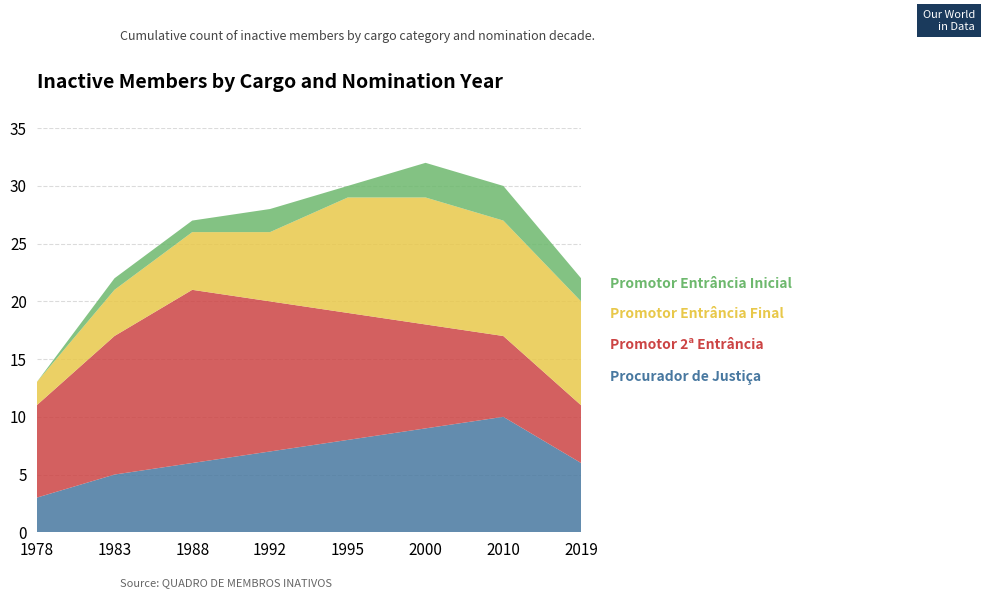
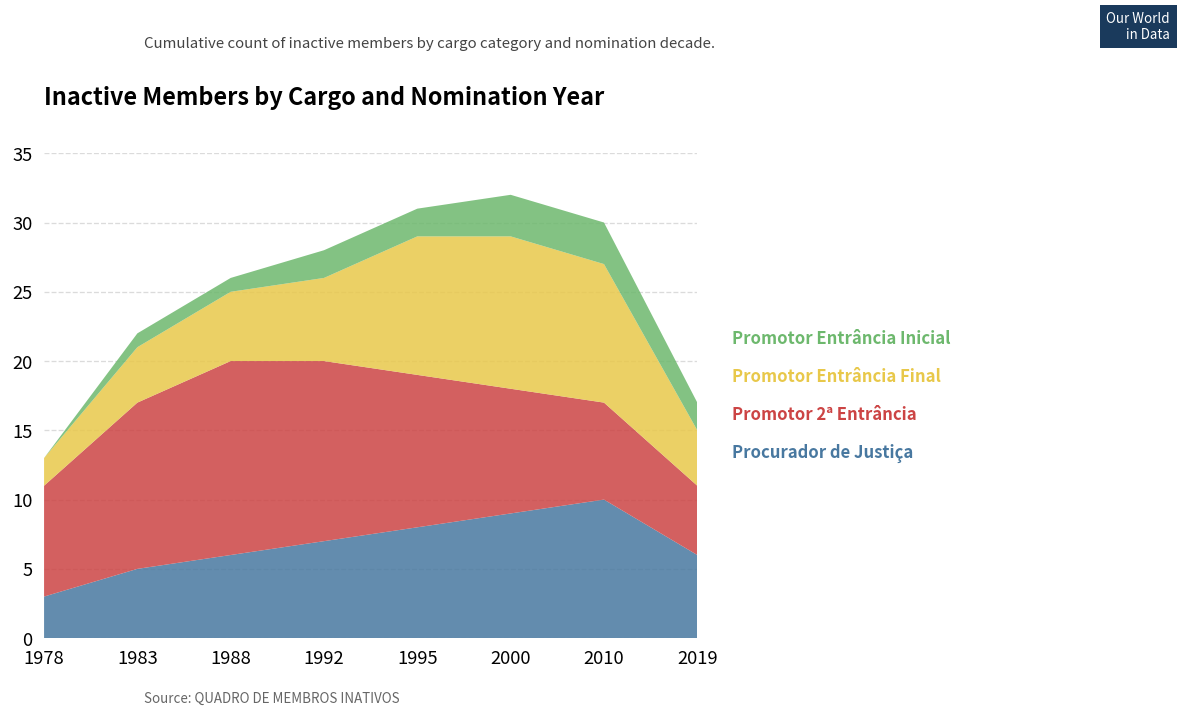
Promotor 2ª Entrância, 1988: 15 -> 14
Promotor Entrância Inicial, 1995: 1 -> 2
Promotor Entrância Final, 2019: 9 -> 4
